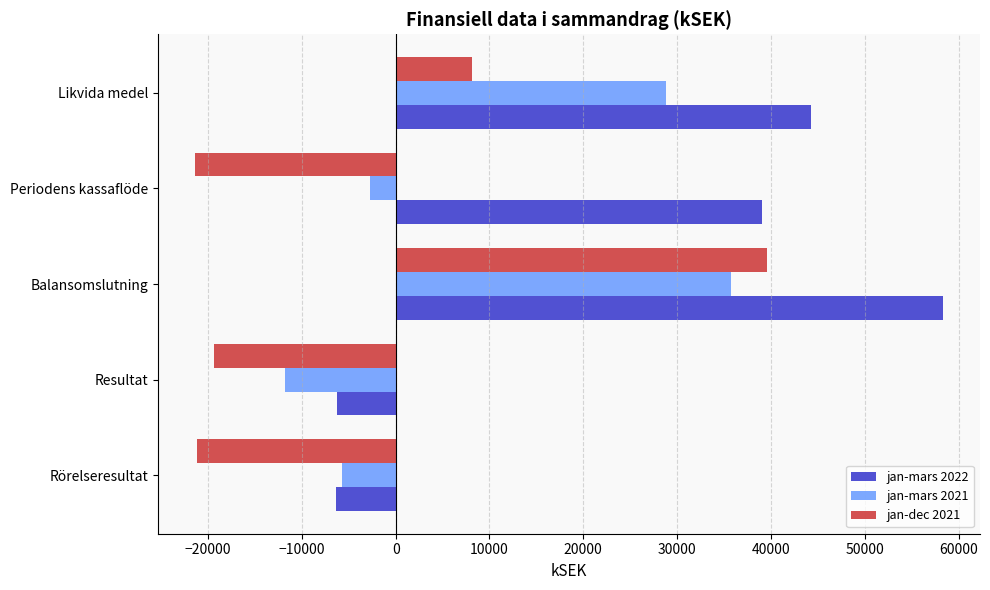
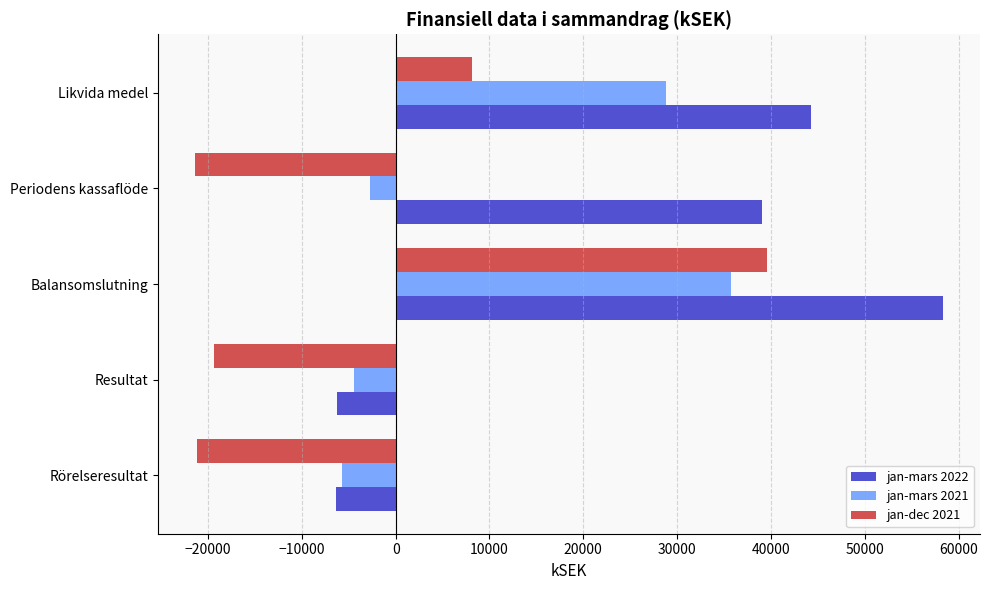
jan-mars 2021, Resultat: -12000 -> -4000
